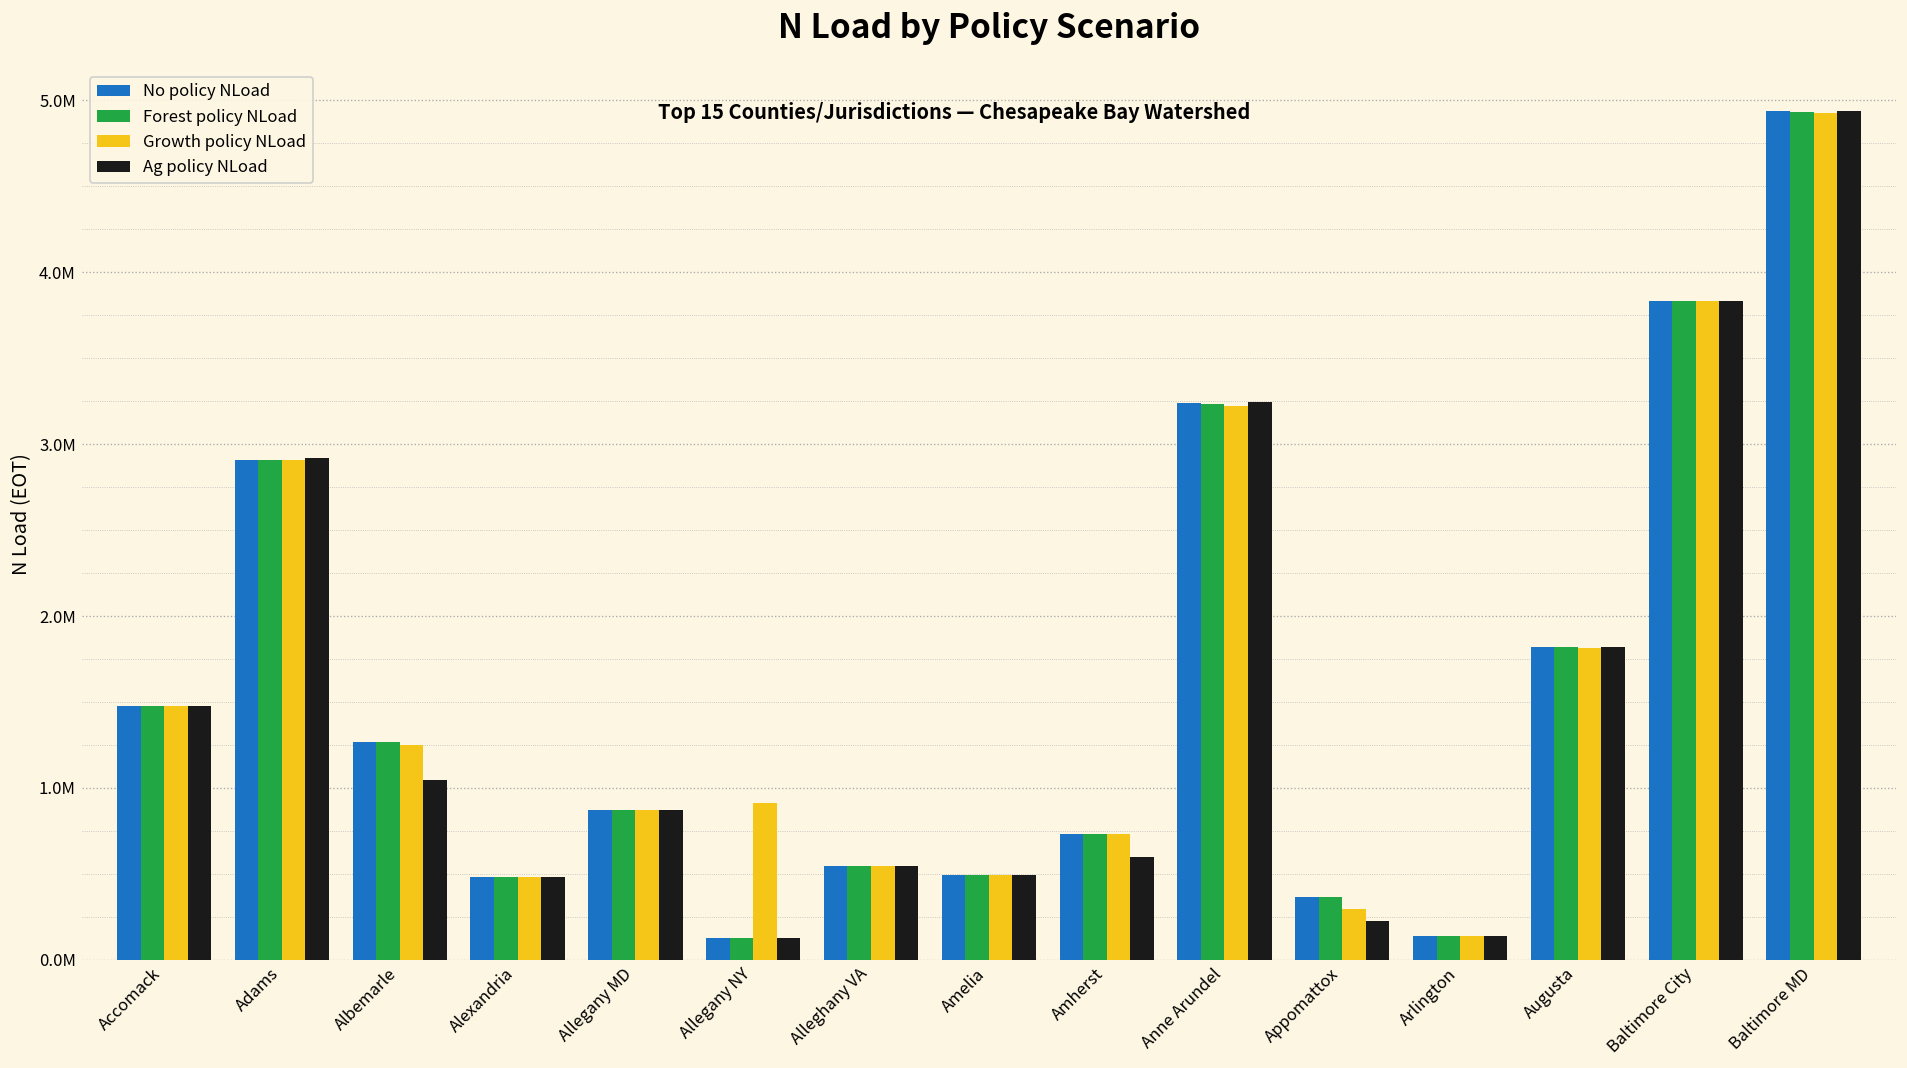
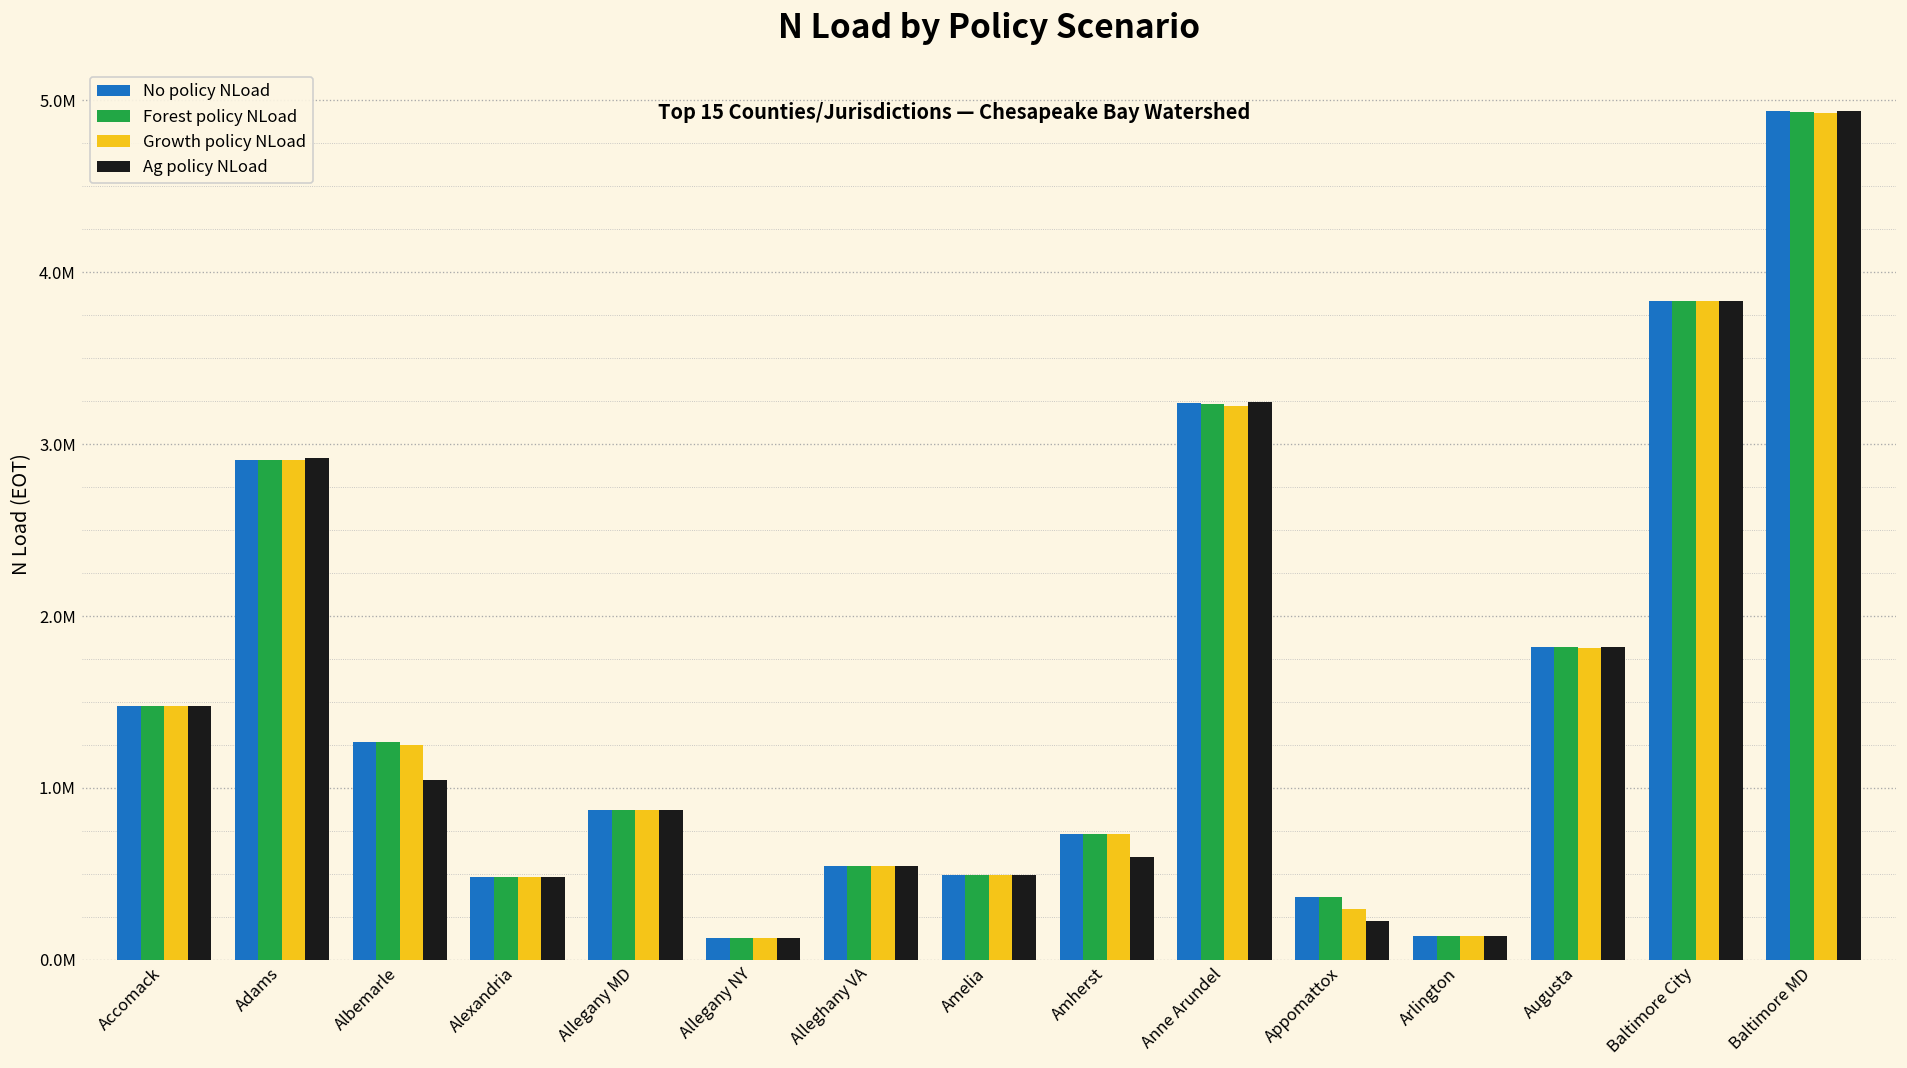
Growth policy NLoad, Allegany NY: 910000 -> 130000
